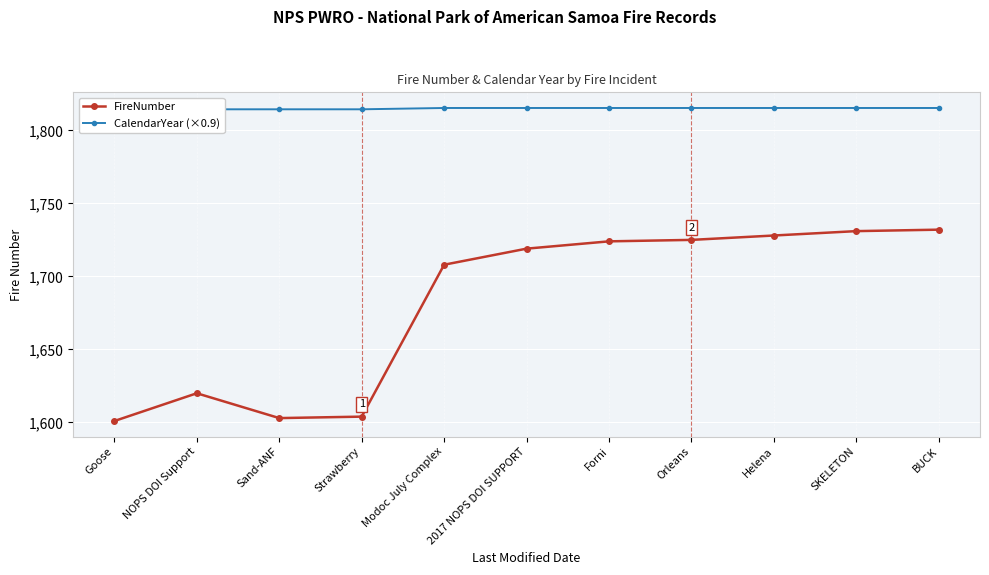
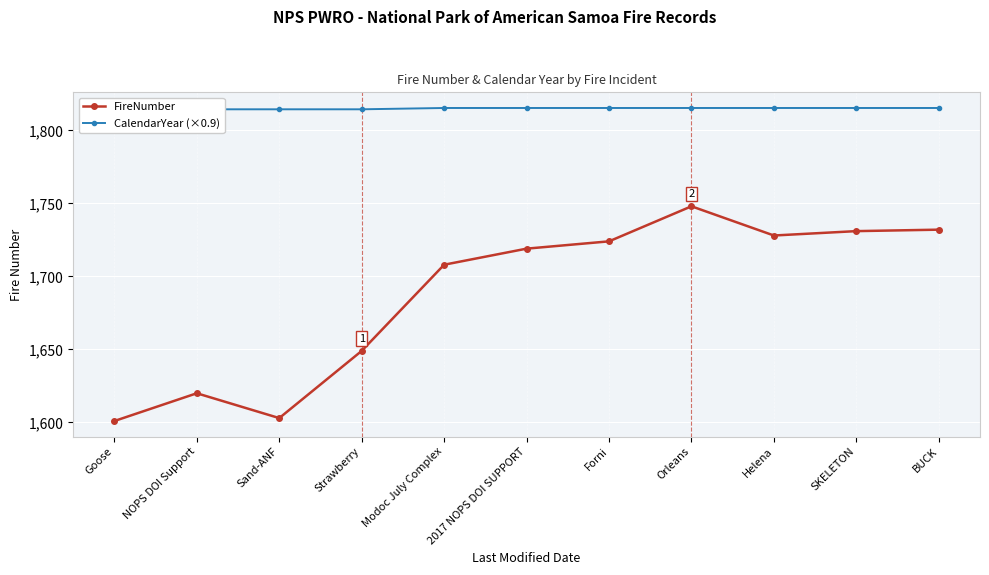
FireNumber, Strawberry: 1,604 -> 1,649
FireNumber, Orleans: 1,725 -> 1,748
